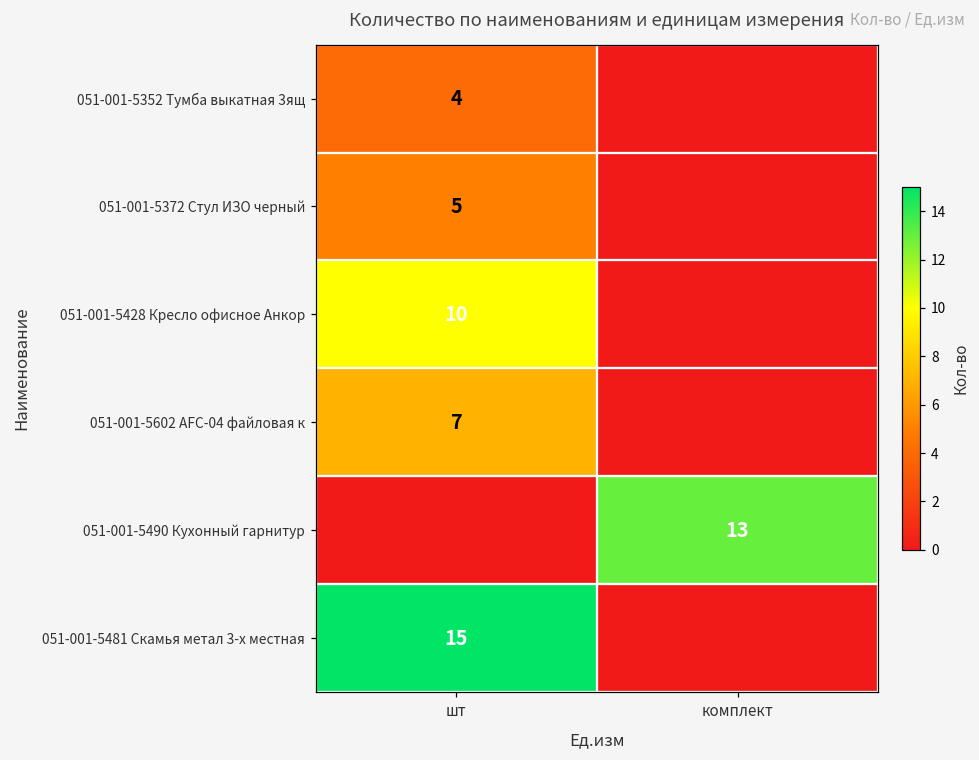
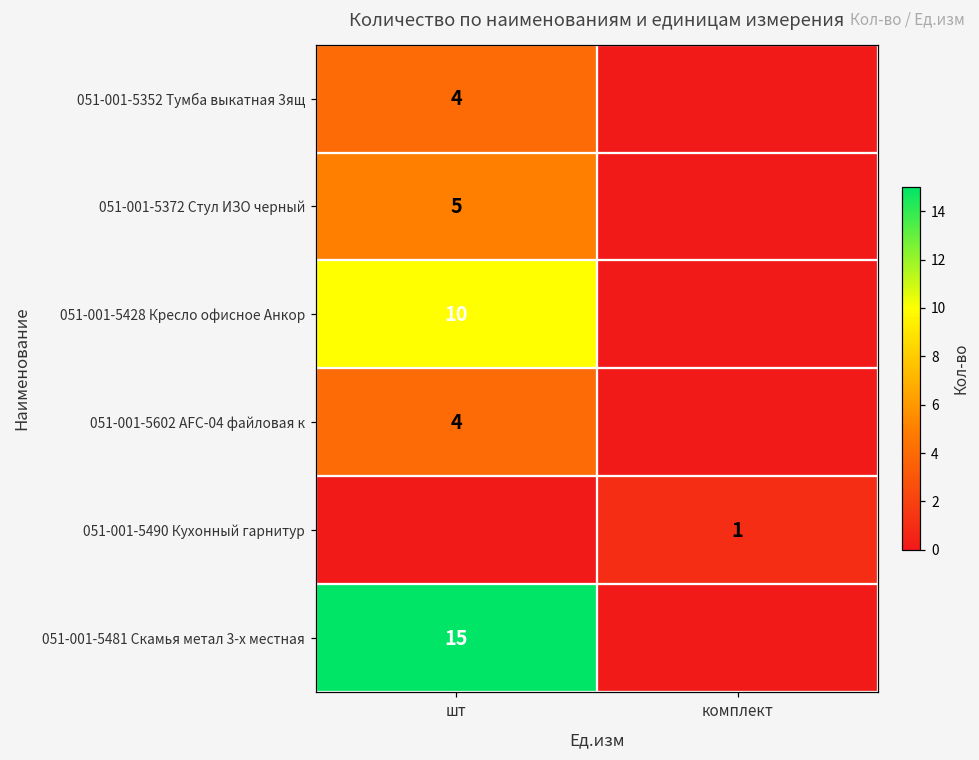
051-001-5602 AFC-04 файловая к, шт: 7 -> 4
051-001-5490 Кухонный гарнитур, комплект: 13 -> 1
